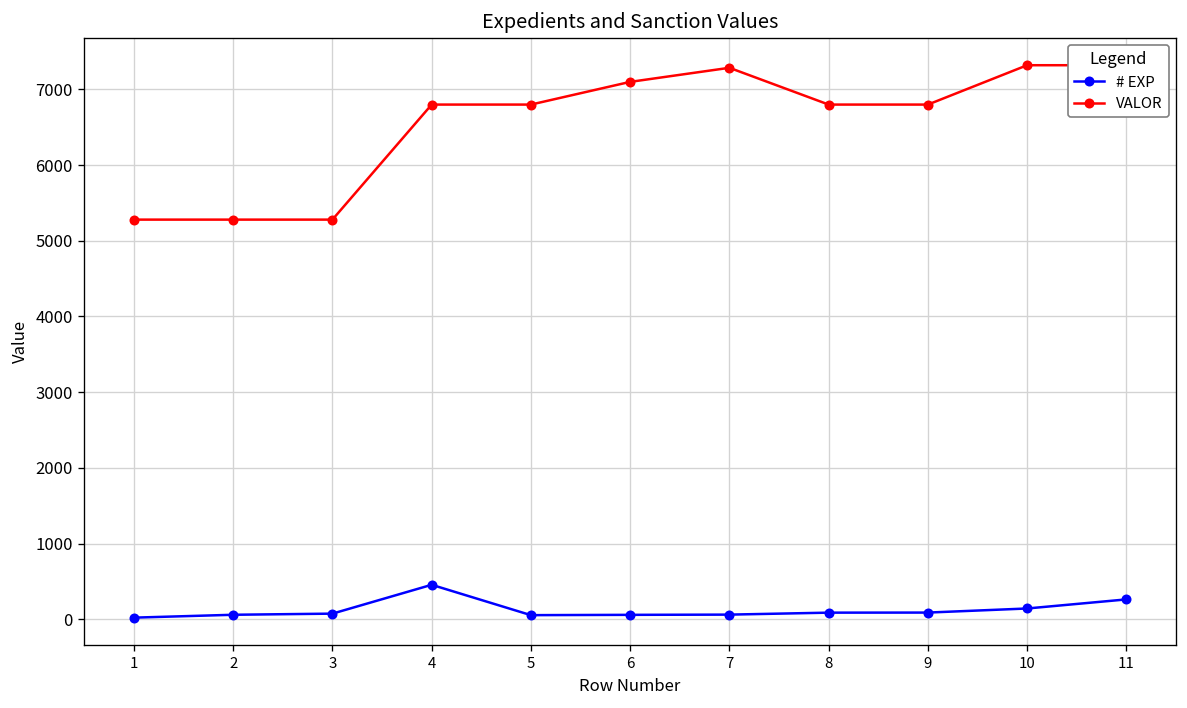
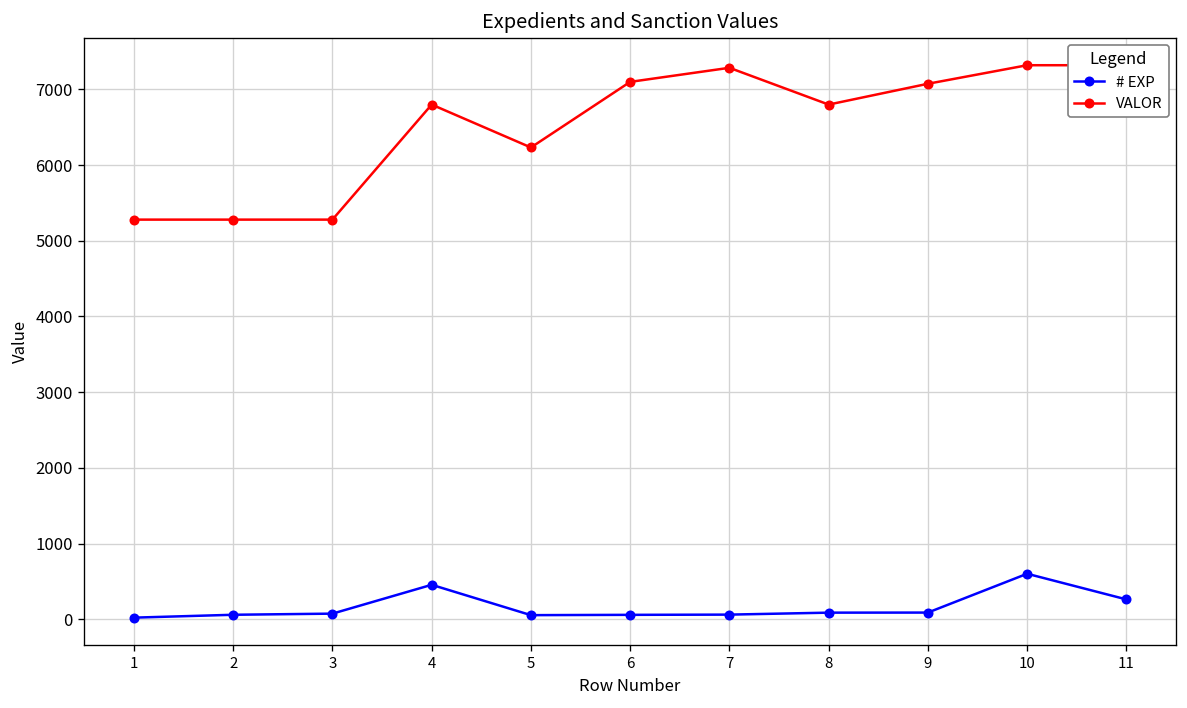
VALOR, 5: 6800 -> 6200
VALOR, 9: 6800 -> 7100
# EXP, 10: 100 -> 600
